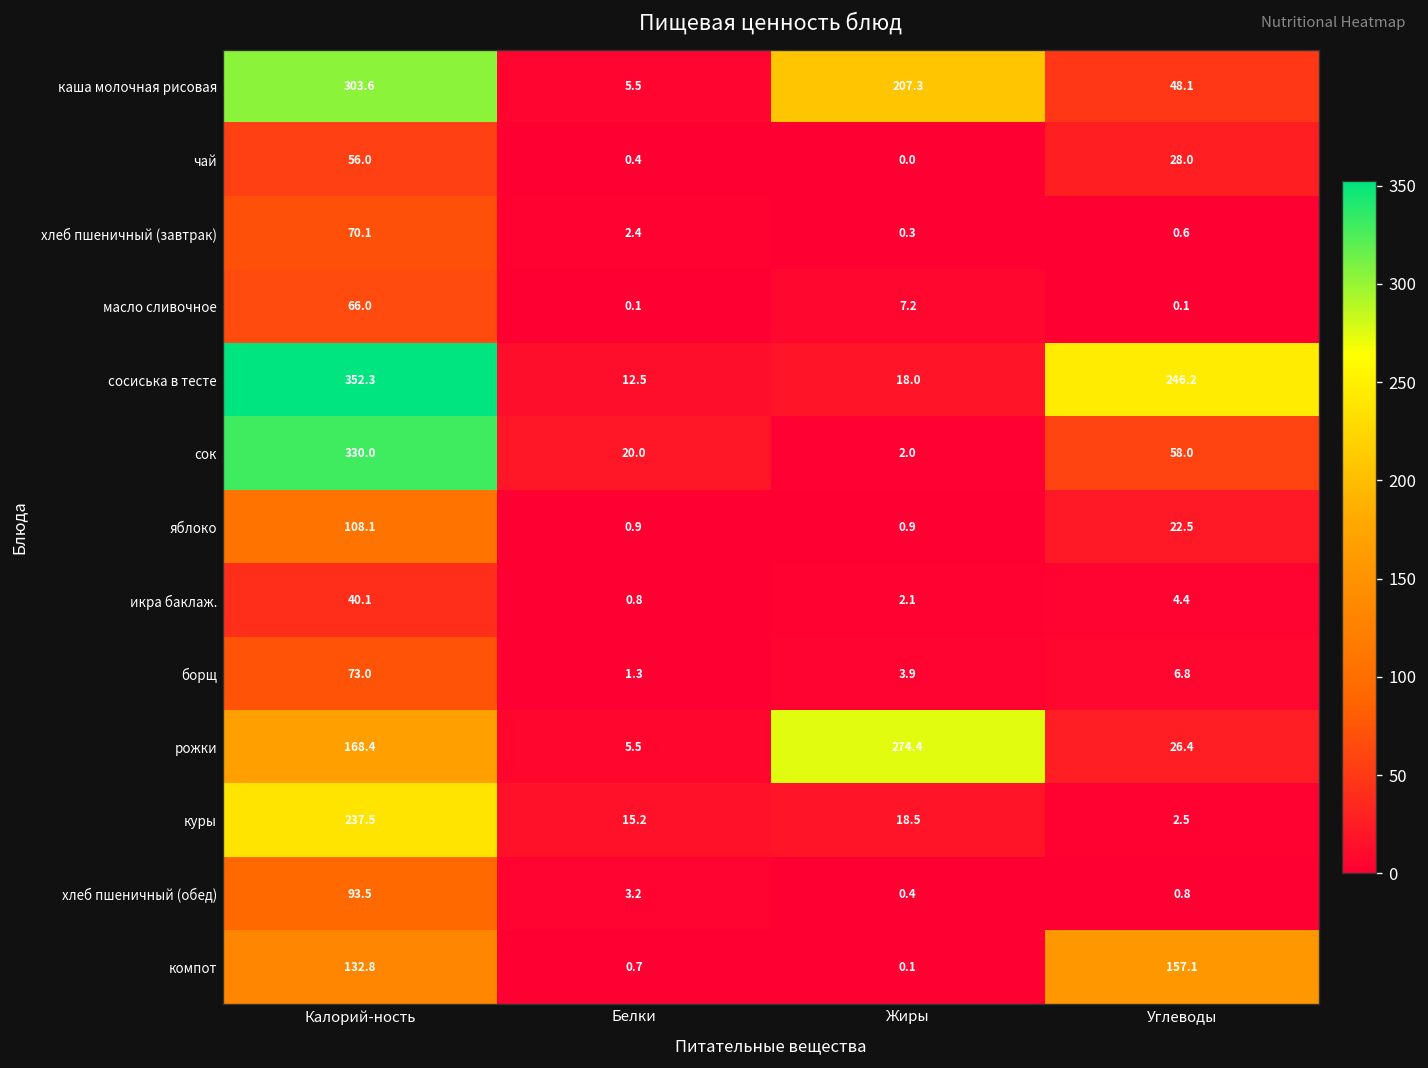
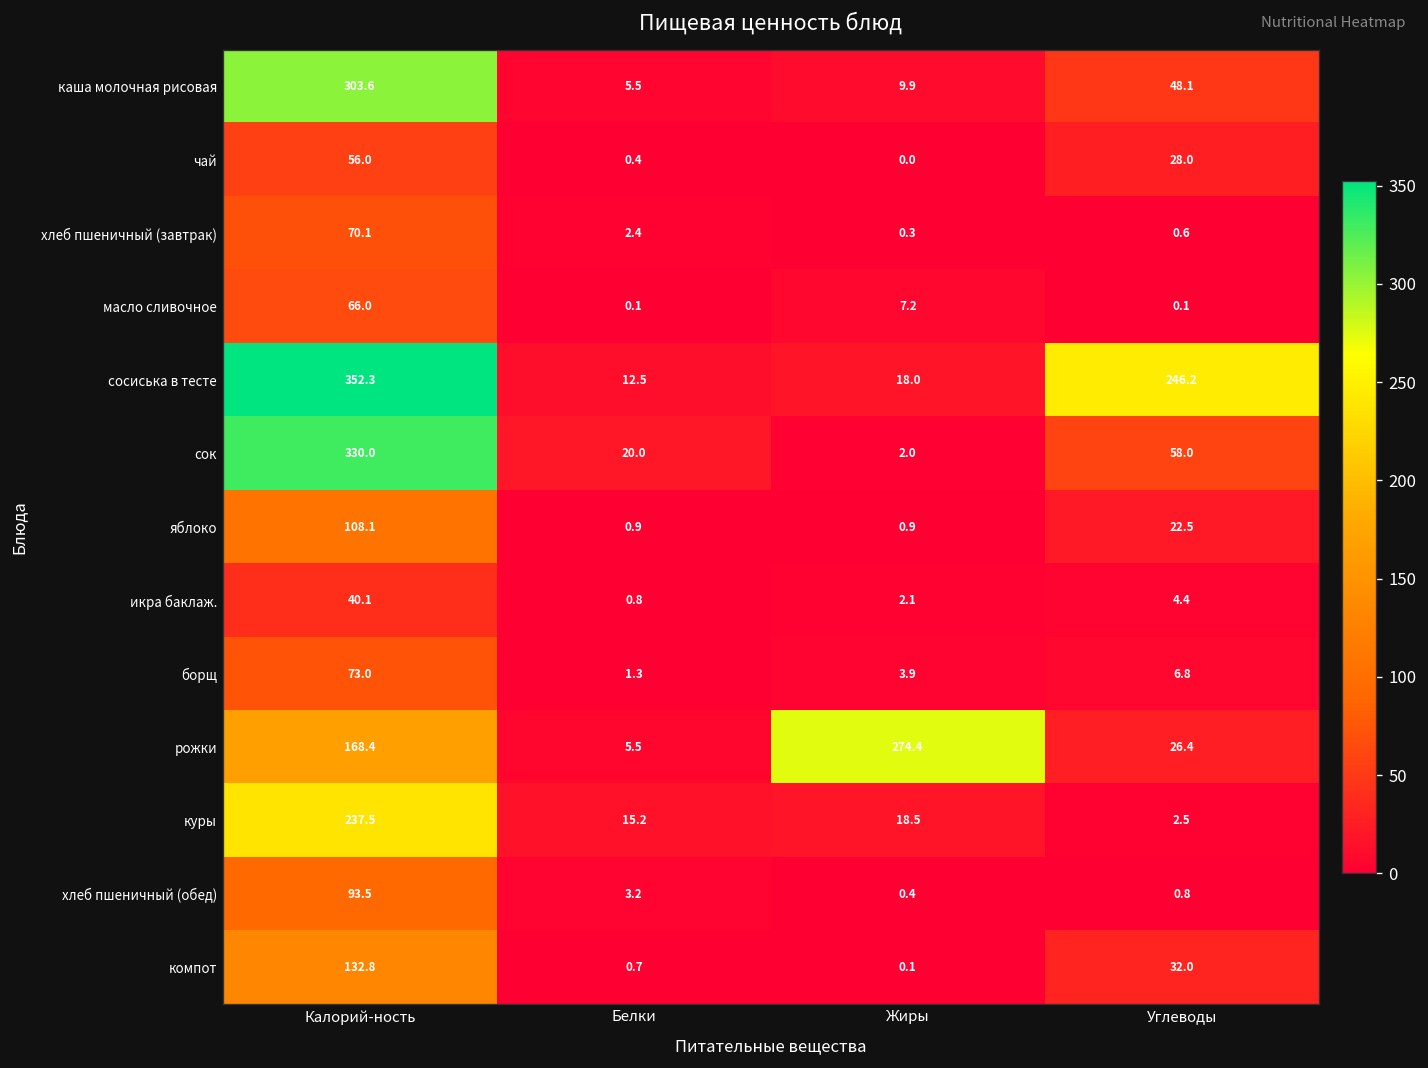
каша молочная рисовая, Жиры: 207.3 -> 9.9
компот, Углеводы: 157.1 -> 32.0
